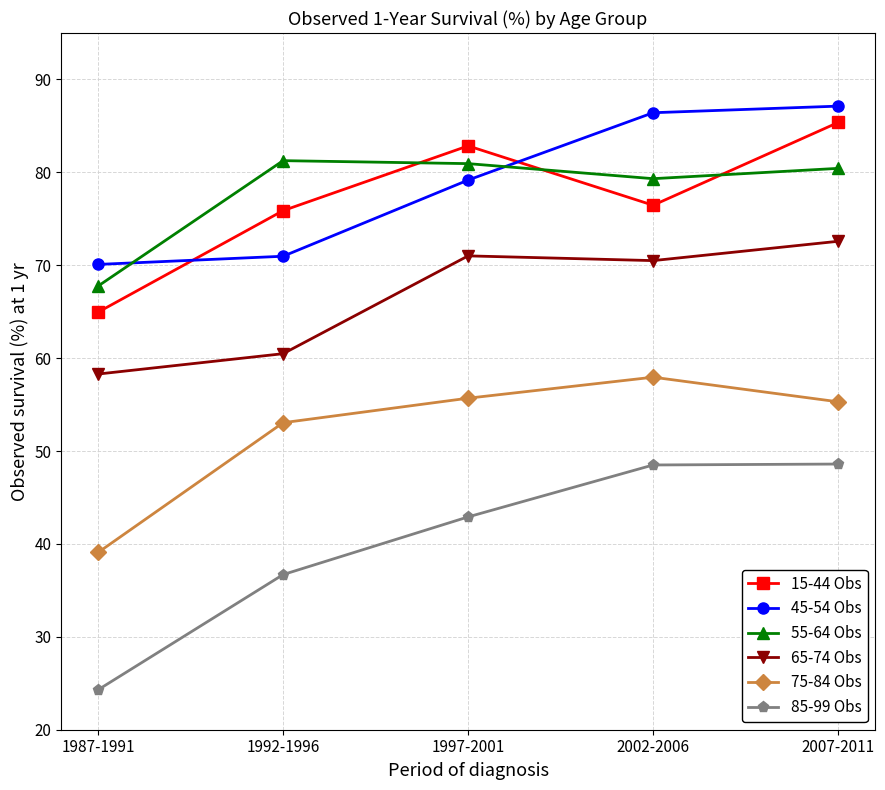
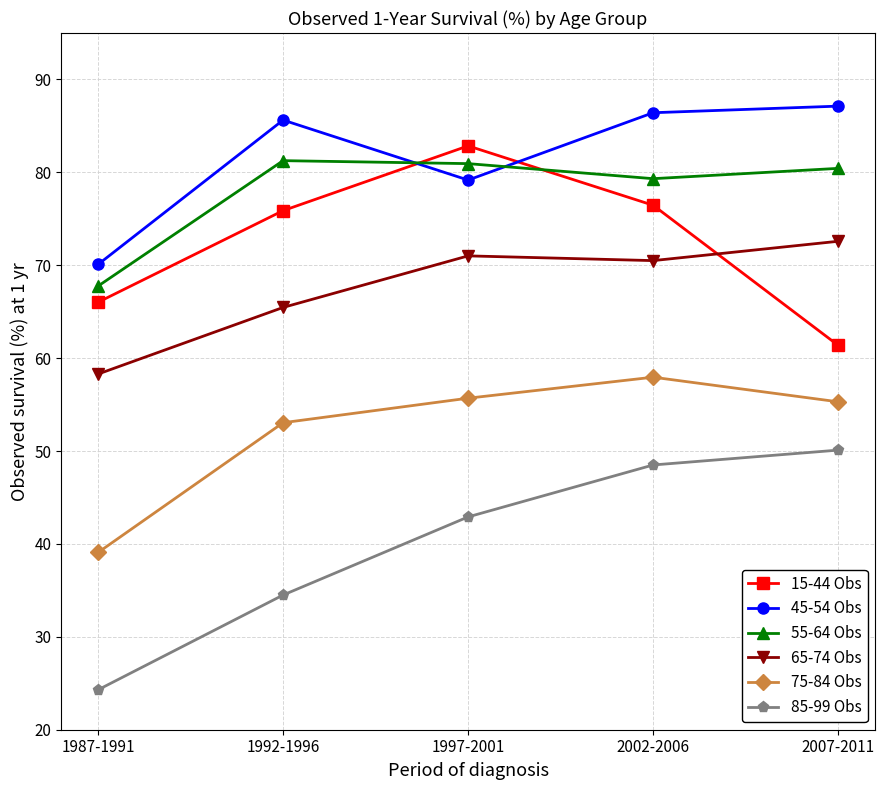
15-44 Obs, 1987-1991: 65 -> 66
45-54 Obs, 1992-1996: 71 -> 86
65-74 Obs, 1992-1996: 60 -> 65
85-99 Obs, 1992-1996: 37 -> 35
15-44 Obs, 2007-2011: 85 -> 61
85-99 Obs, 2007-2011: 49 -> 50
